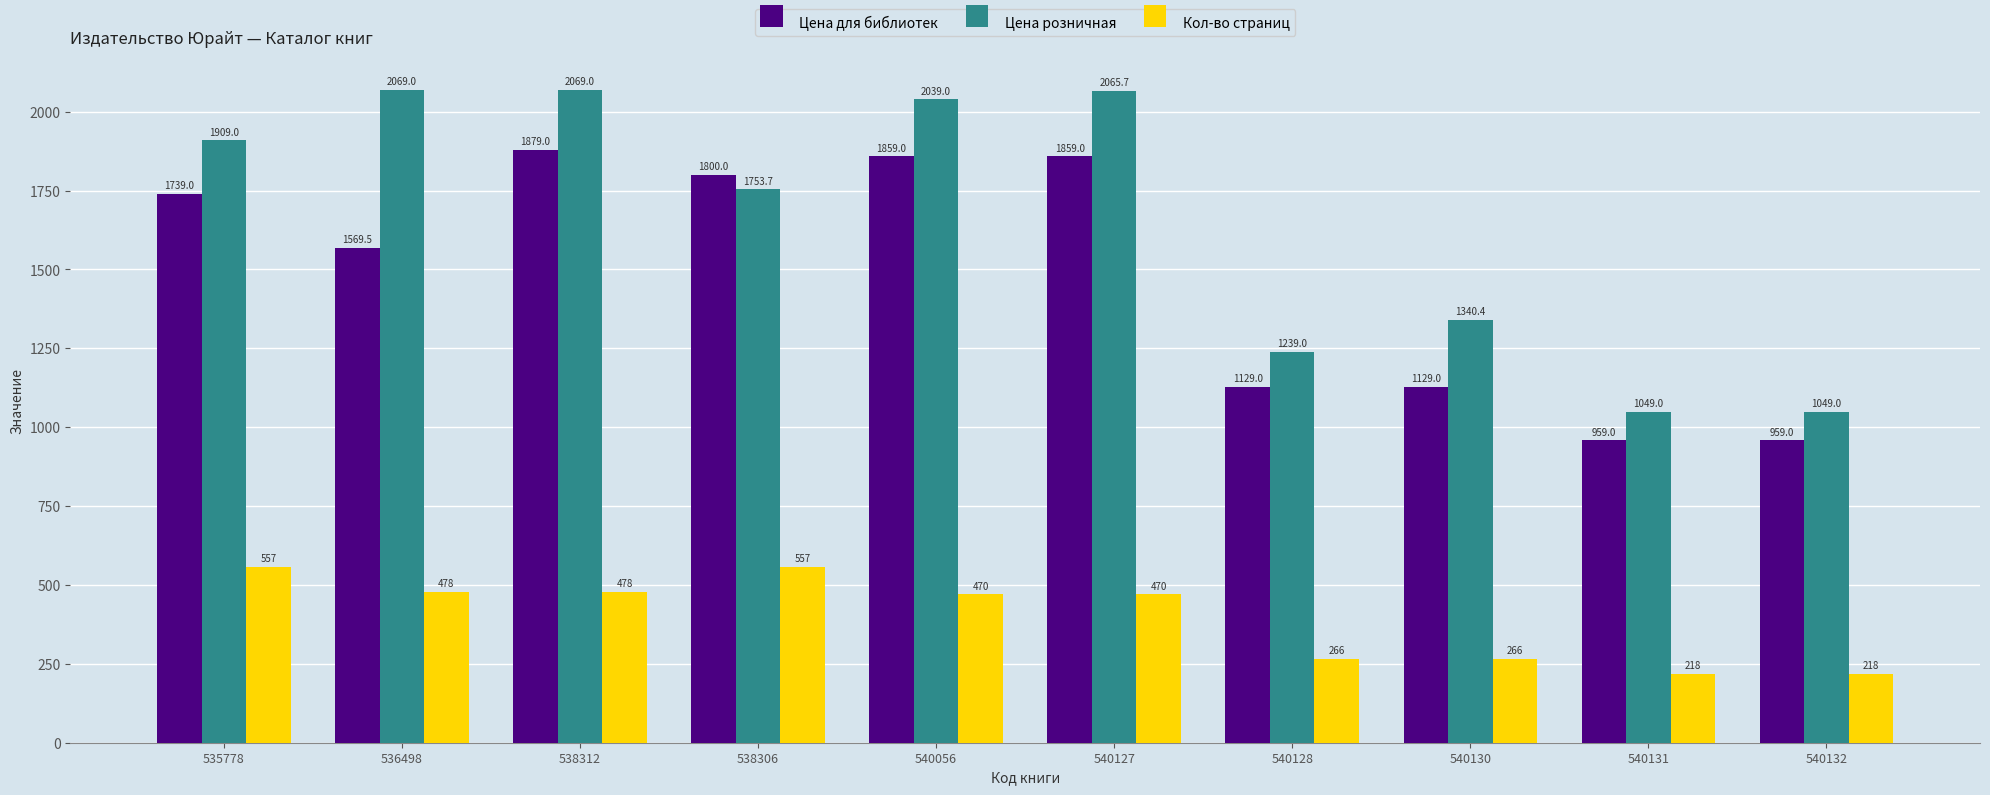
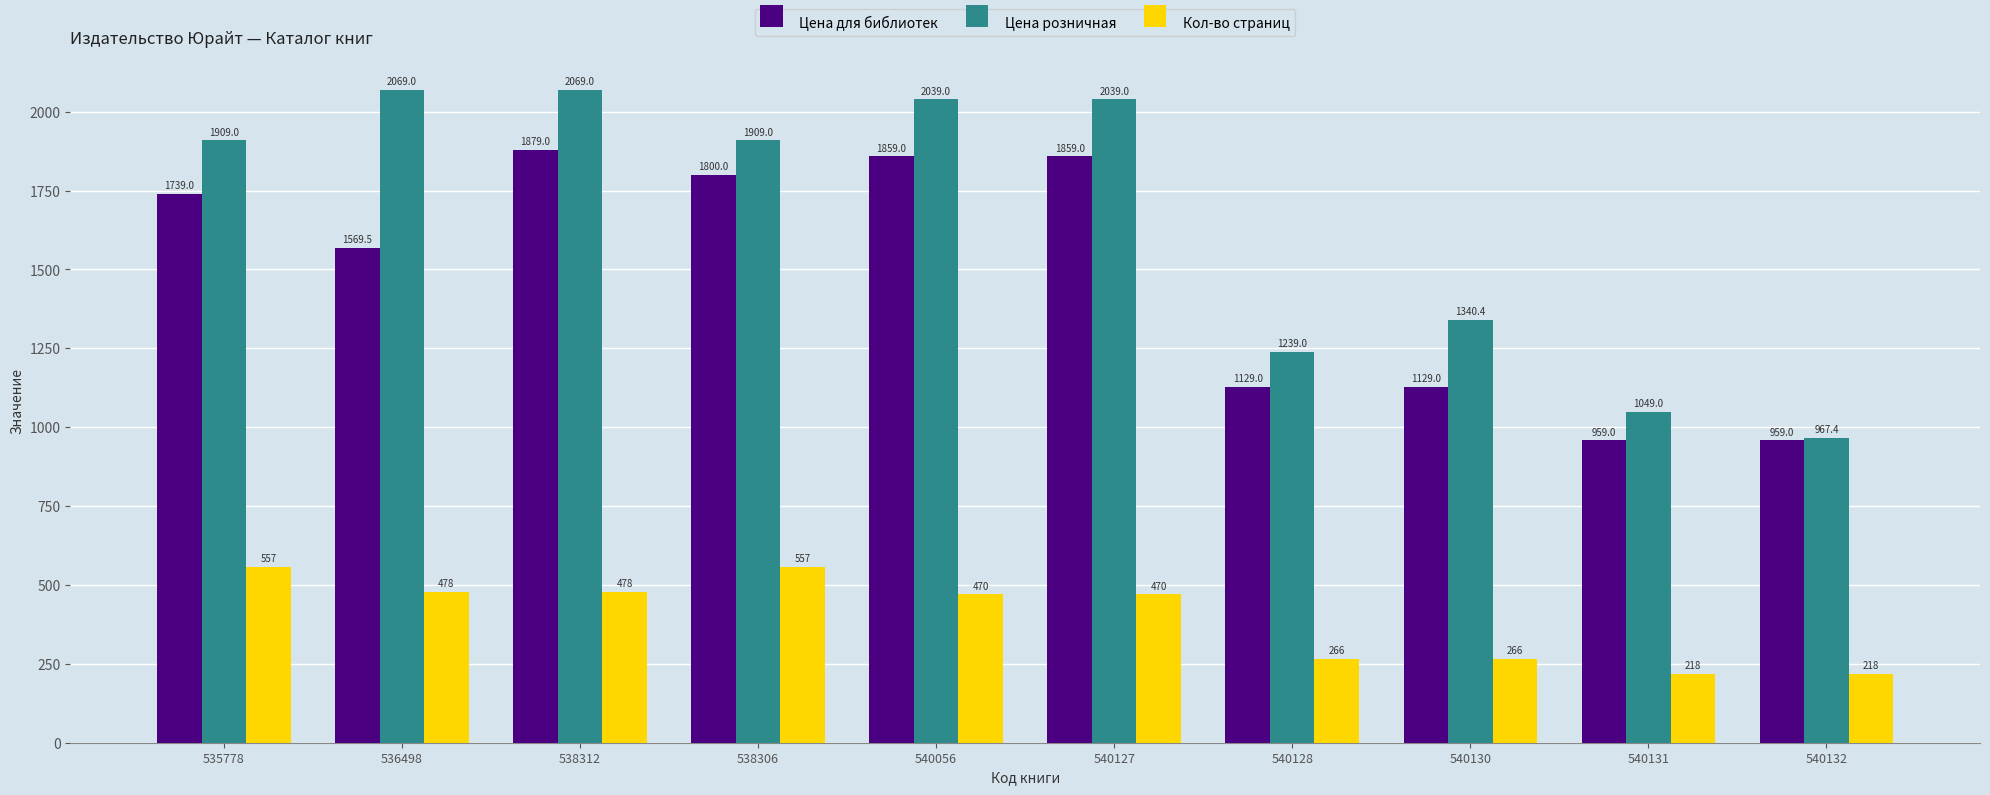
Цена розничная, 538306: 1753.7 -> 1909.0
Цена розничная, 540127: 2065.7 -> 2039.0
Цена розничная, 540132: 1049.0 -> 967.4
